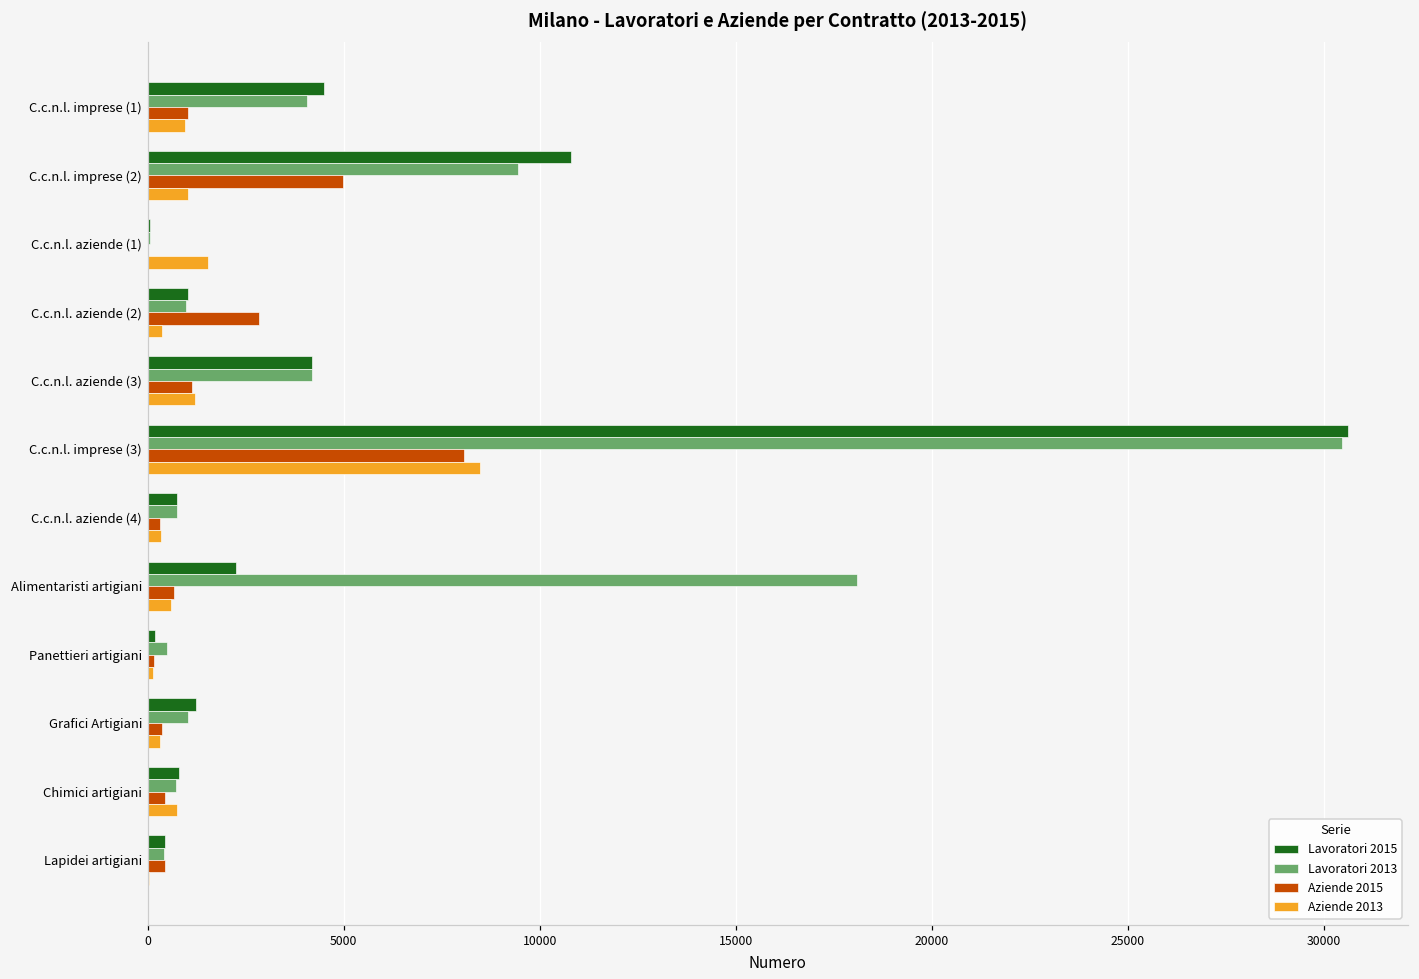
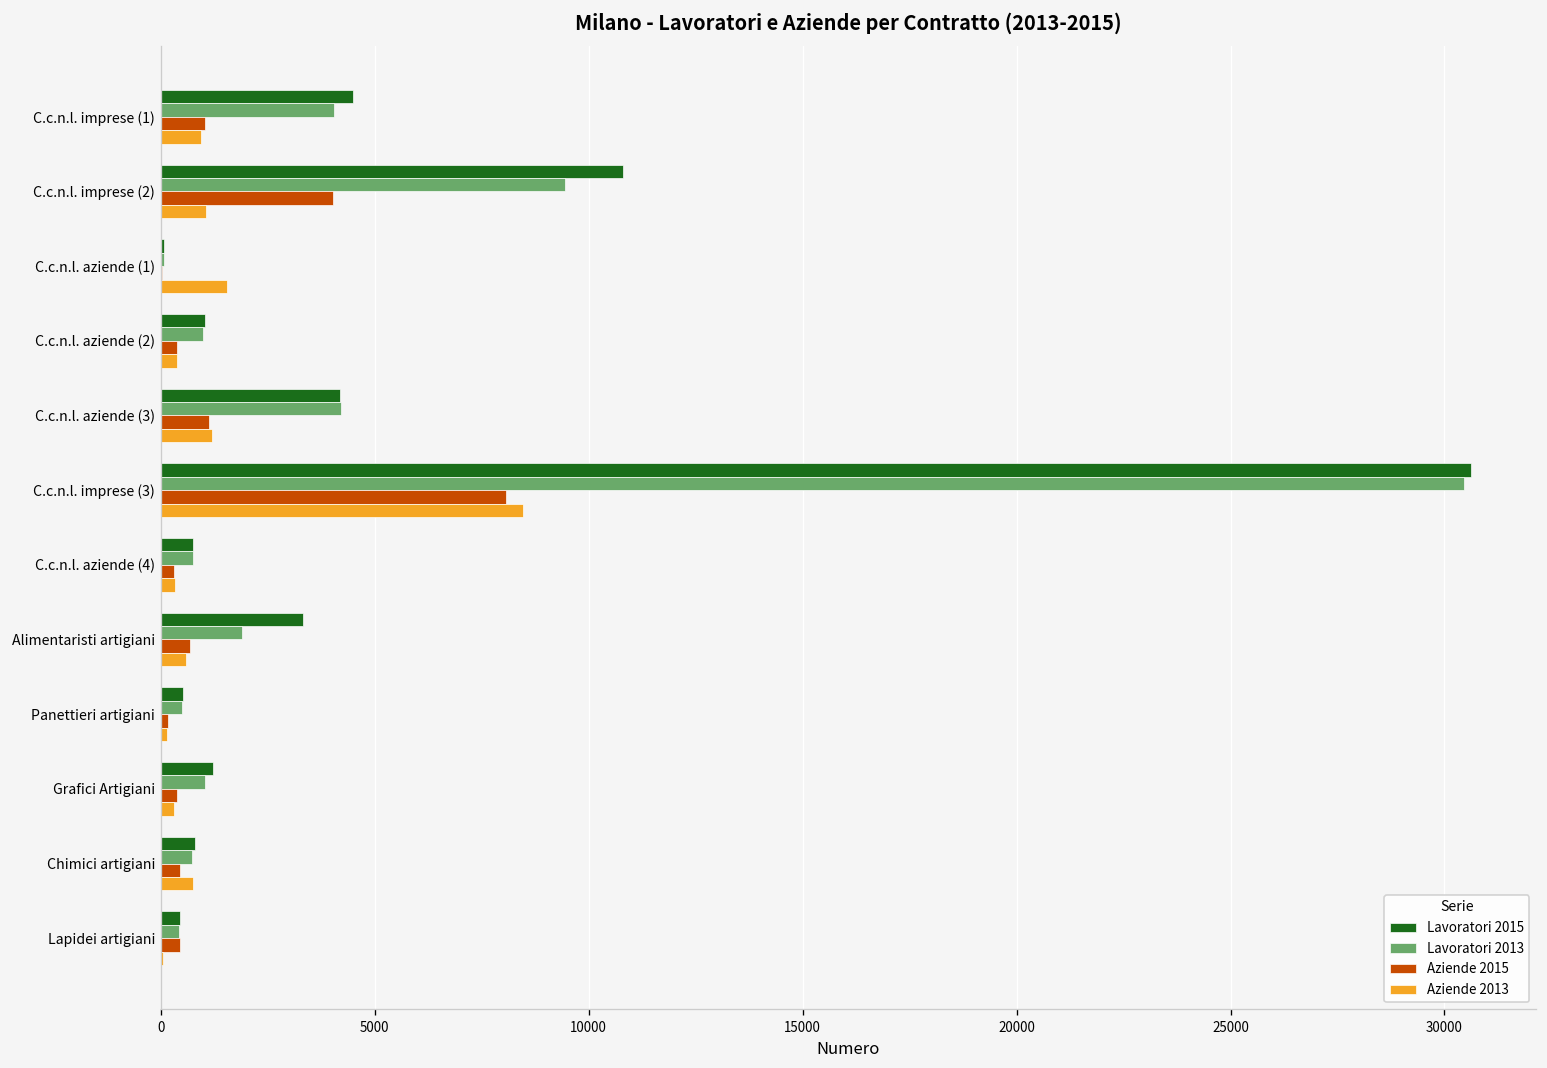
Aziende 2015, C.c.n.l. imprese (2): 5000 -> 4000
Aziende 2015, C.c.n.l. aziende (2): 2900 -> 400
Lavoratori 2015, Alimentaristi artigiani: 2300 -> 3300
Lavoratori 2013, Alimentaristi artigiani: 18100 -> 1900
Lavoratori 2015, Panettieri artigiani: 200 -> 500
